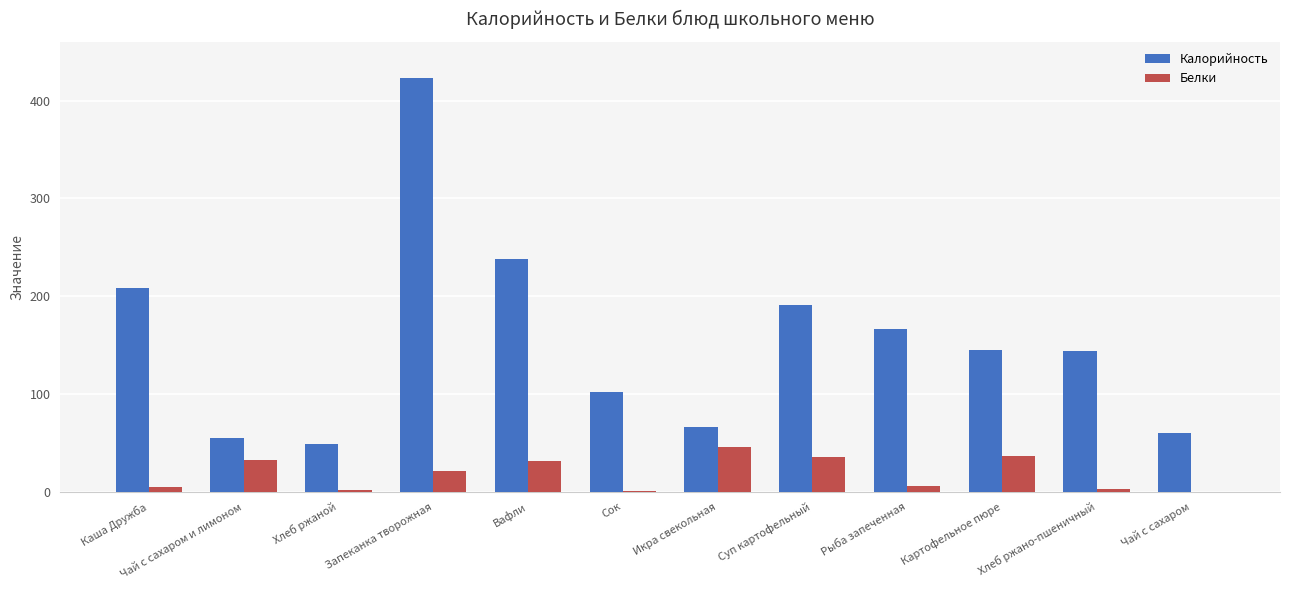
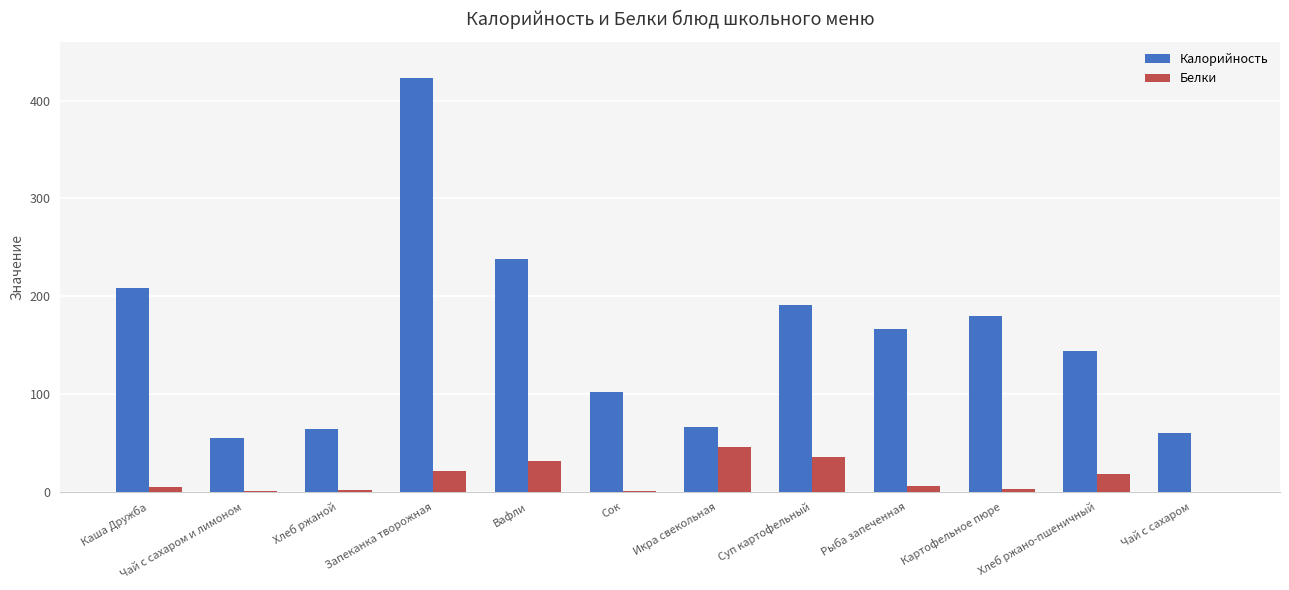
Белки, Чай с сахаром и лимоном: 30 -> 0
Калорийность, Хлеб ржаной: 50 -> 60
Калорийность, Картофельное пюре: 150 -> 180
Белки, Картофельное пюре: 40 -> 0
Белки, Хлеб ржано-пшеничный: 0 -> 20
